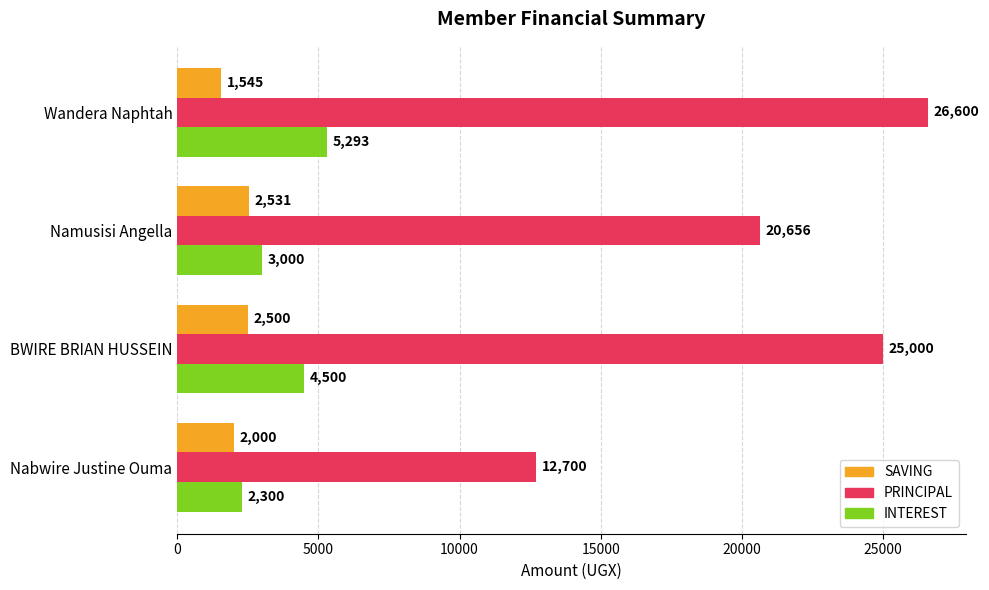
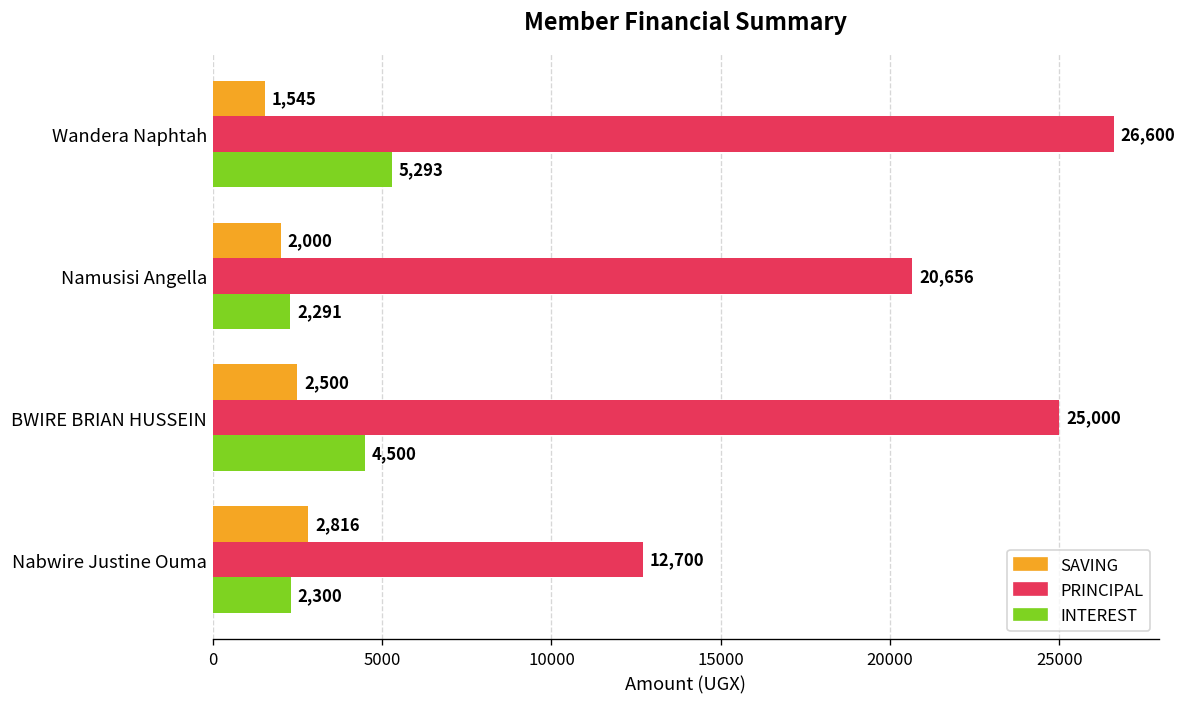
SAVING, Namusisi Angella: 2,531 -> 2,000
INTEREST, Namusisi Angella: 3,000 -> 2,291
SAVING, Nabwire Justine Ouma: 2,000 -> 2,816
